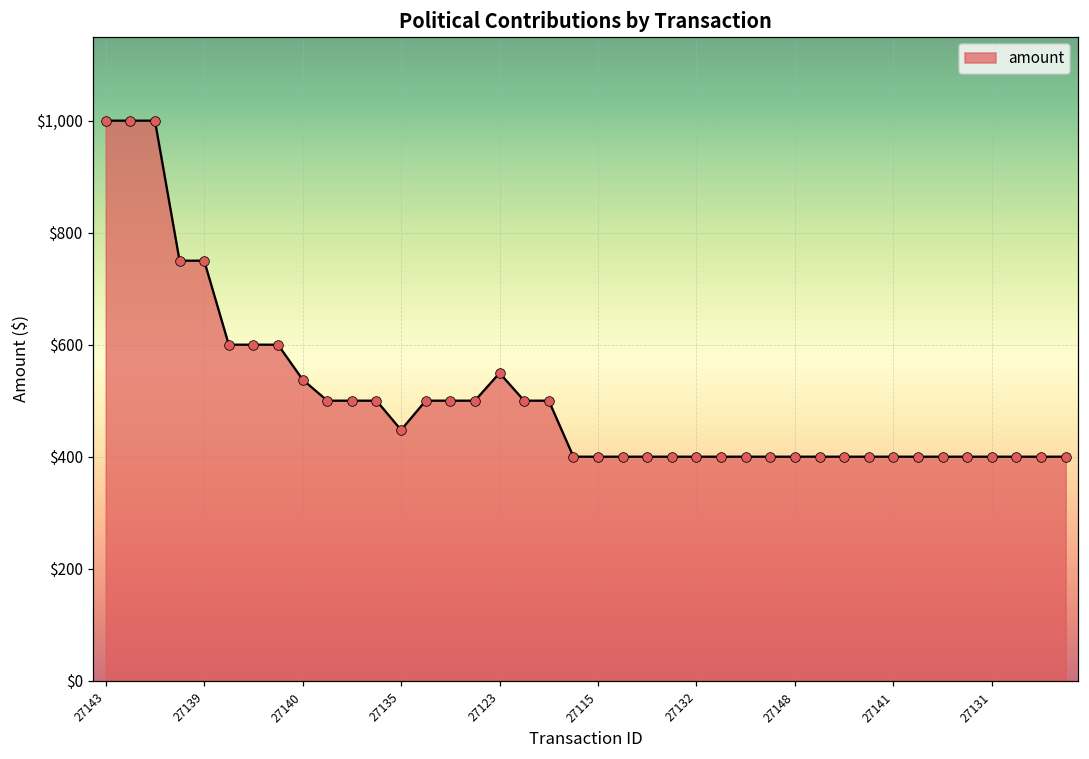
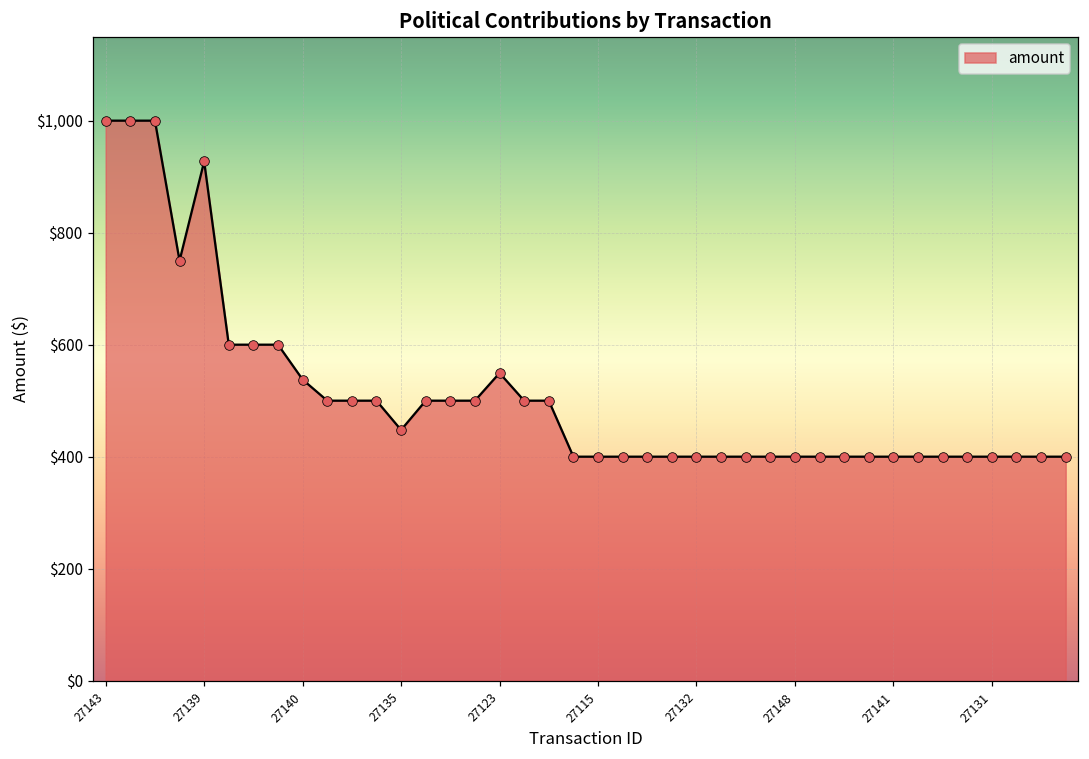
27139: $750 -> $930
